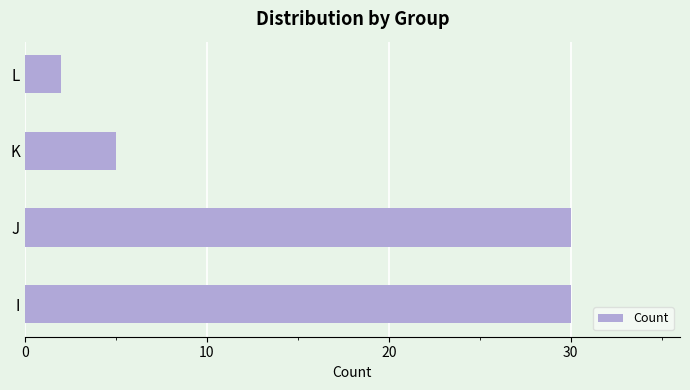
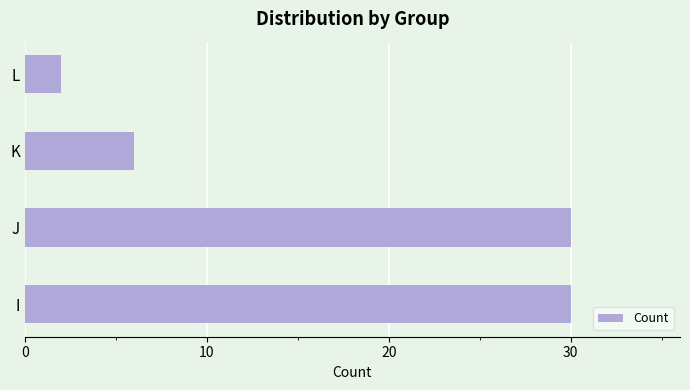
K: 5 -> 6
